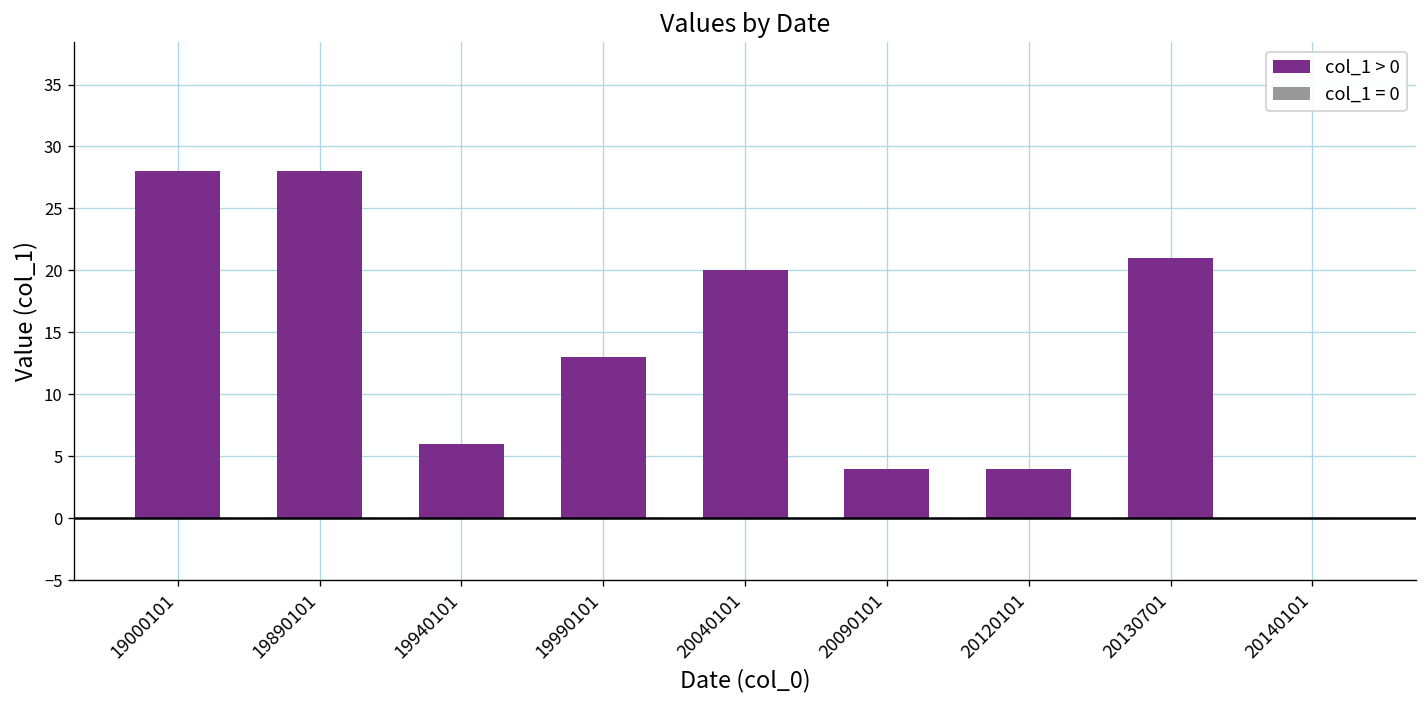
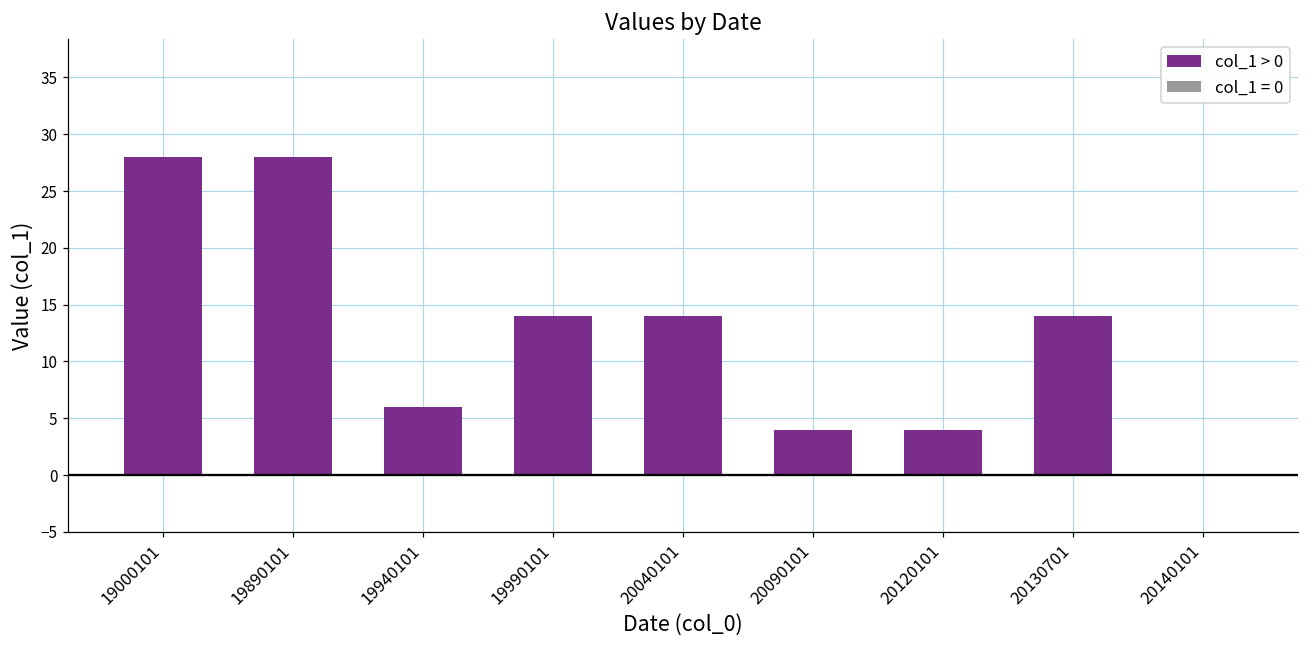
19990101: 13 -> 14
20040101: 20 -> 14
20130701: 21 -> 14
